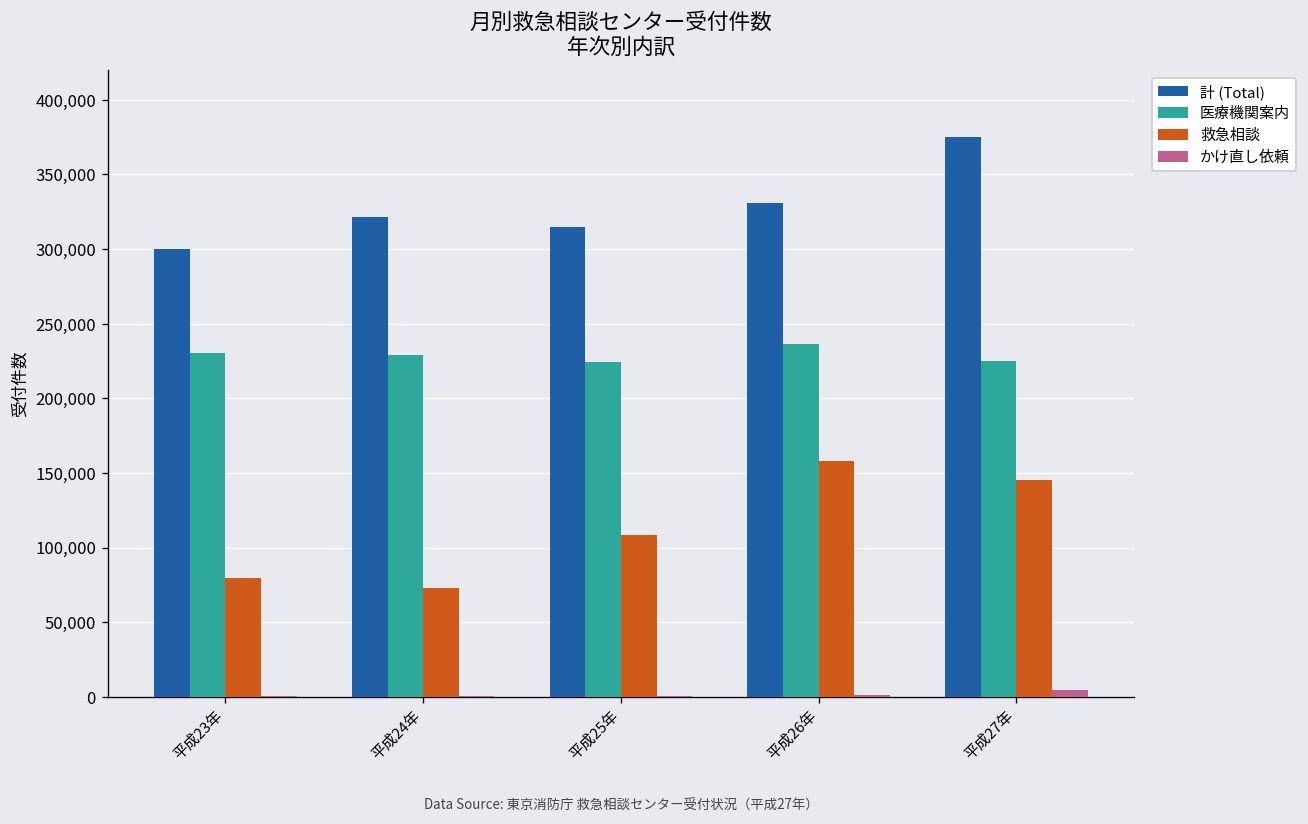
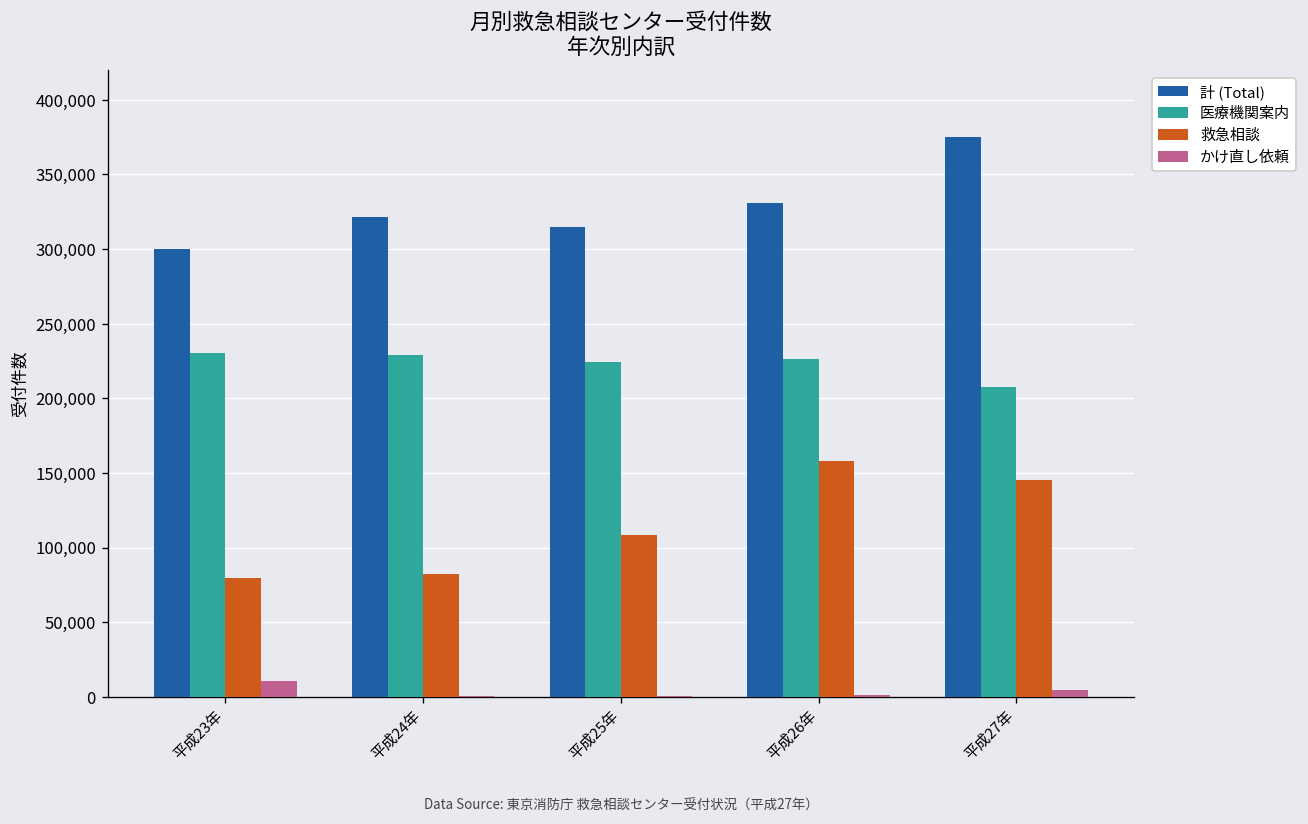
かけ直し依頼, 平成23年: 1,000 -> 10,000
救急相談, 平成24年: 73,000 -> 82,000
医療機関案内, 平成26年: 237,000 -> 226,000
医療機関案内, 平成27年: 225,000 -> 208,000
